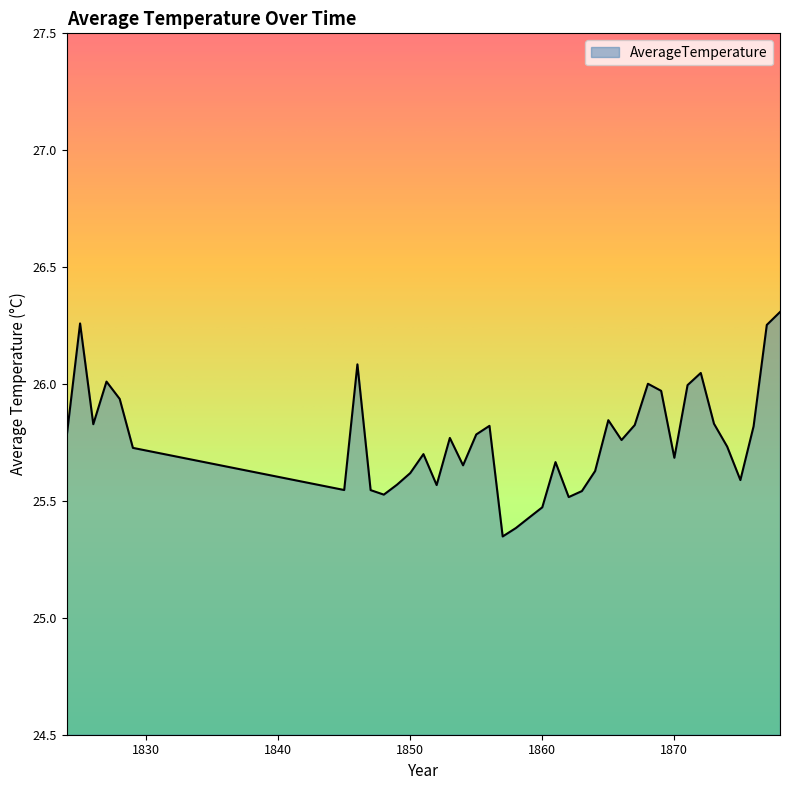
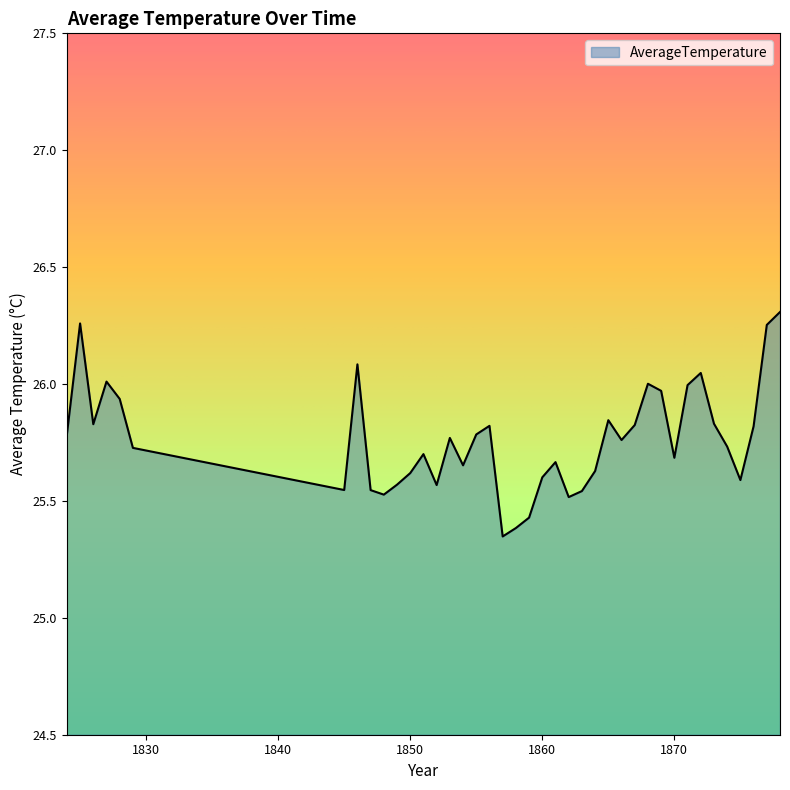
1860: 25.47 -> 25.60
